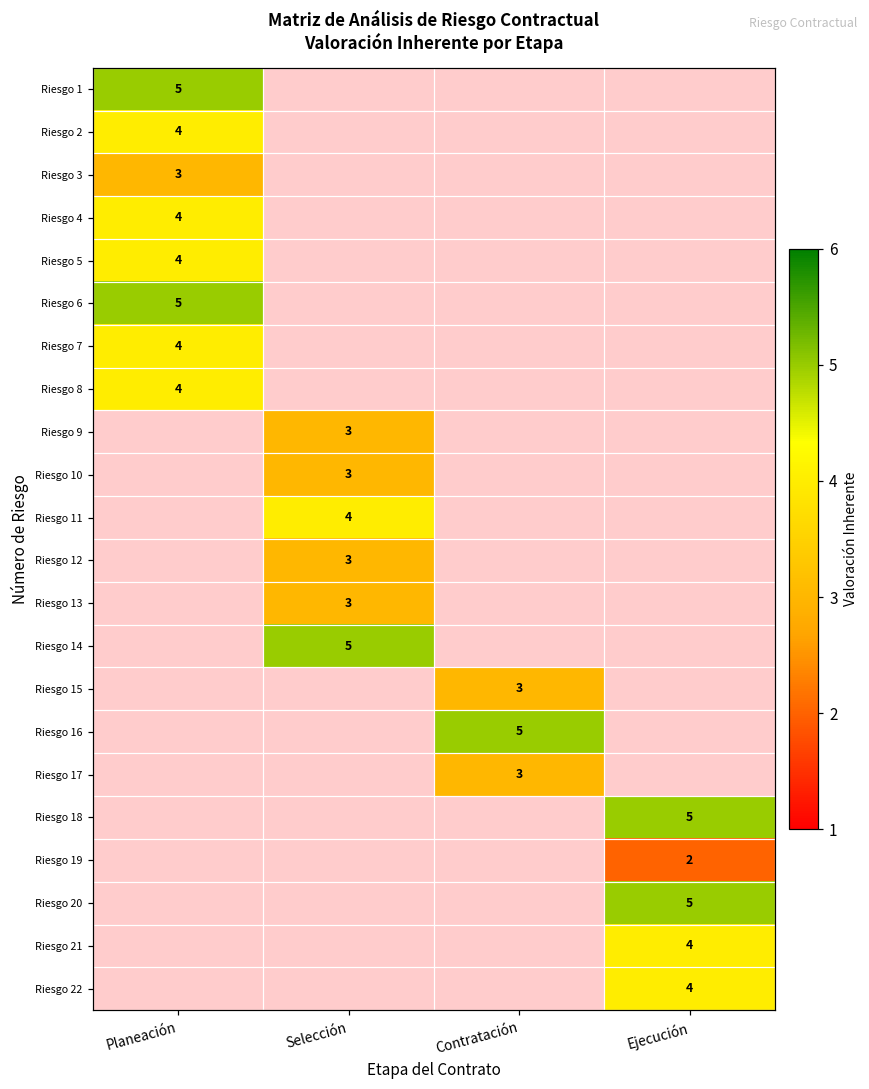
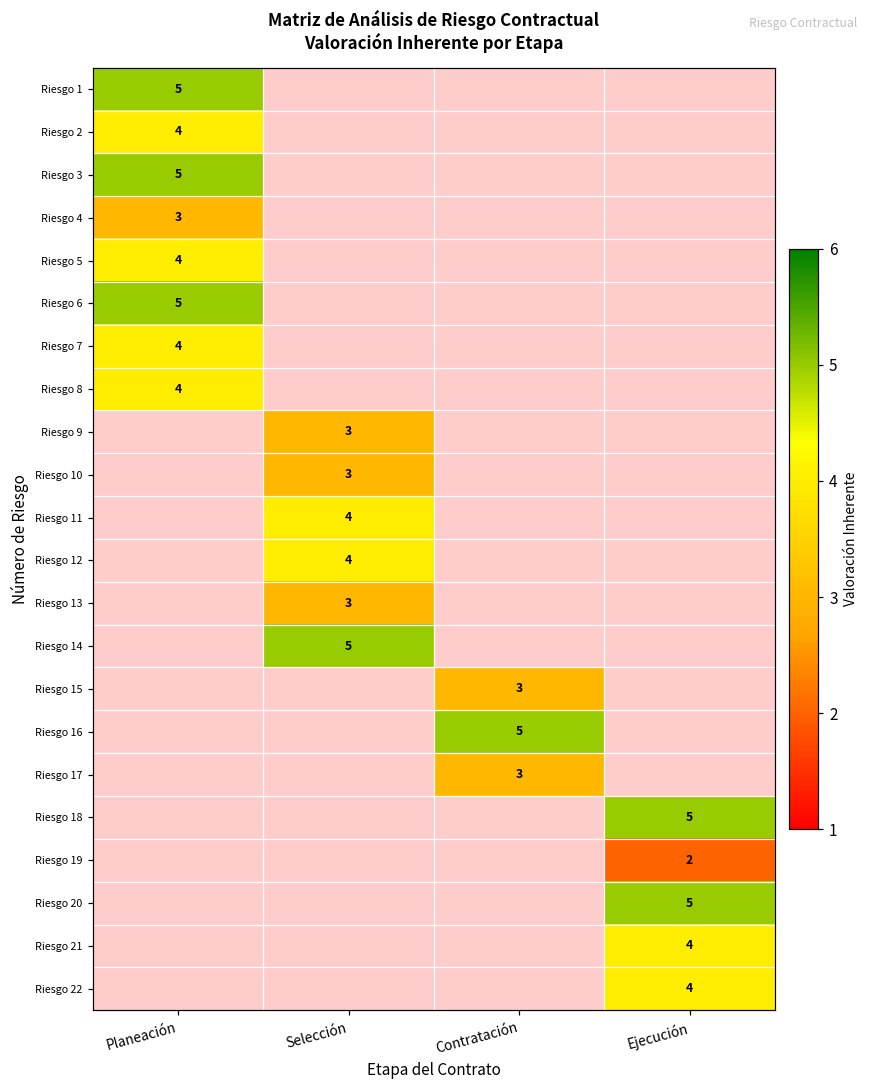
Riesgo 3, Planeación: 3 -> 5
Riesgo 4, Planeación: 4 -> 3
Riesgo 12, Selección: 3 -> 4
